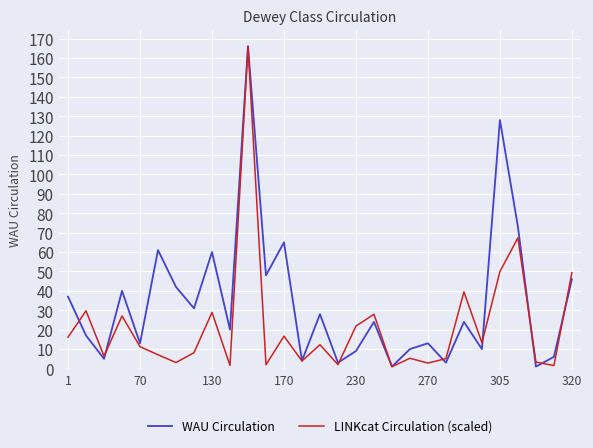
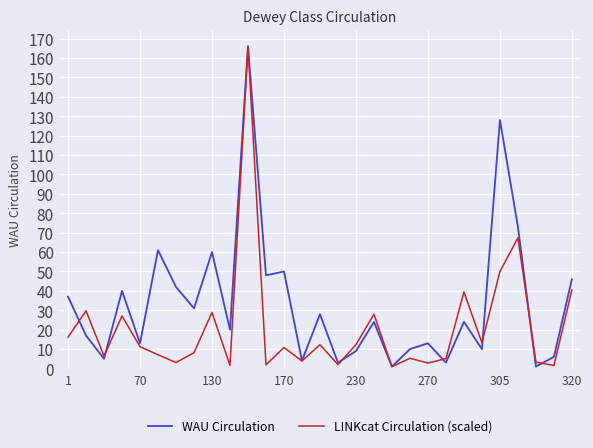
WAU Circulation, 170: 65 -> 50
LINKcat Circulation (scaled), 170: 17 -> 11
LINKcat Circulation (scaled), 230: 22 -> 12
LINKcat Circulation (scaled), 320: 49 -> 40
